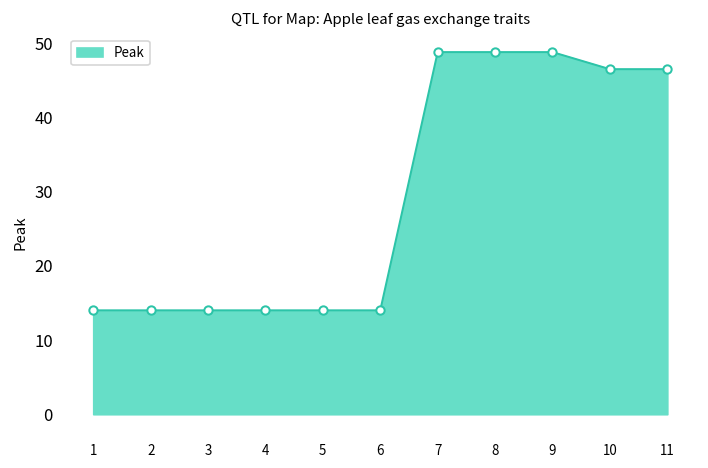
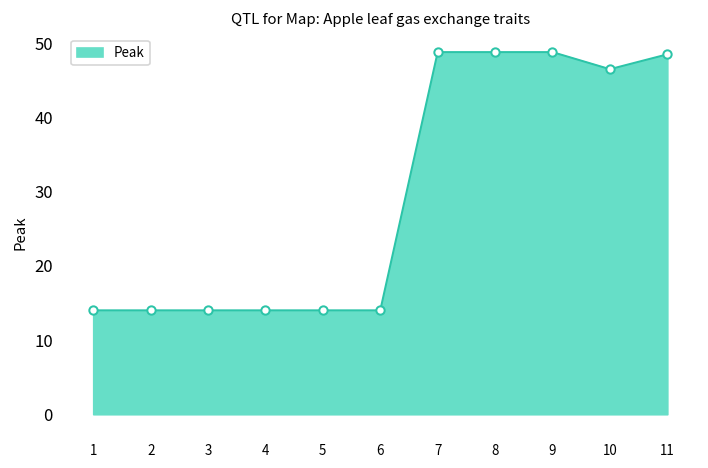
11: 47 -> 49
